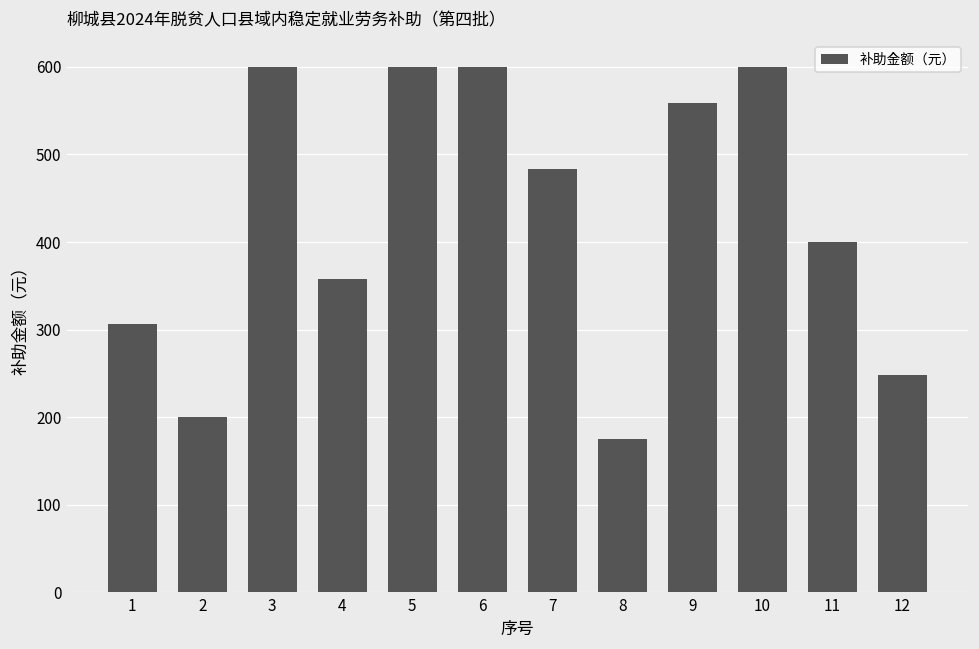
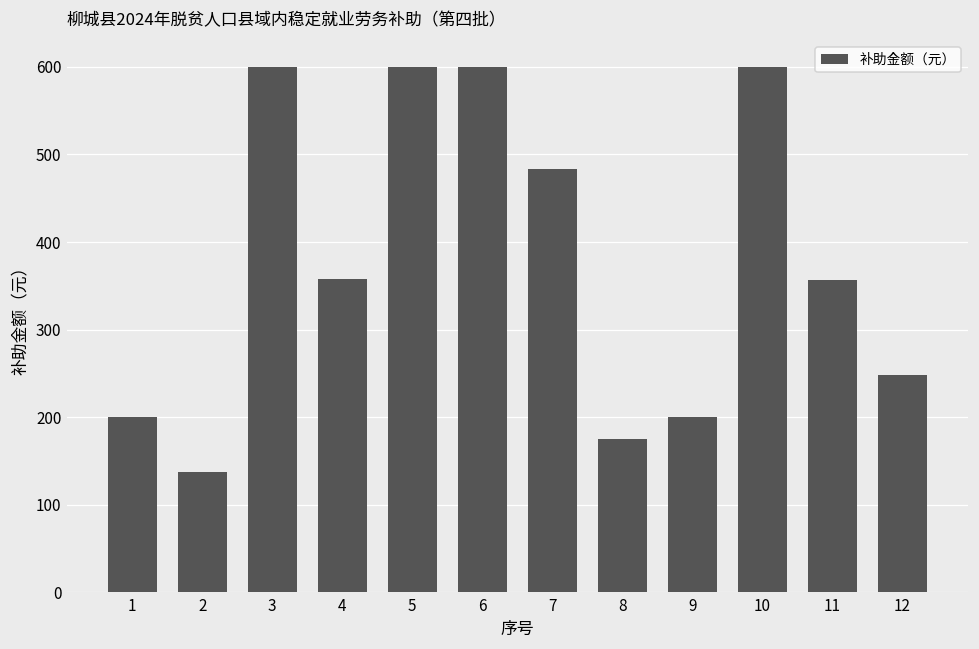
1: 310 -> 200
2: 200 -> 140
9: 560 -> 200
11: 400 -> 360
